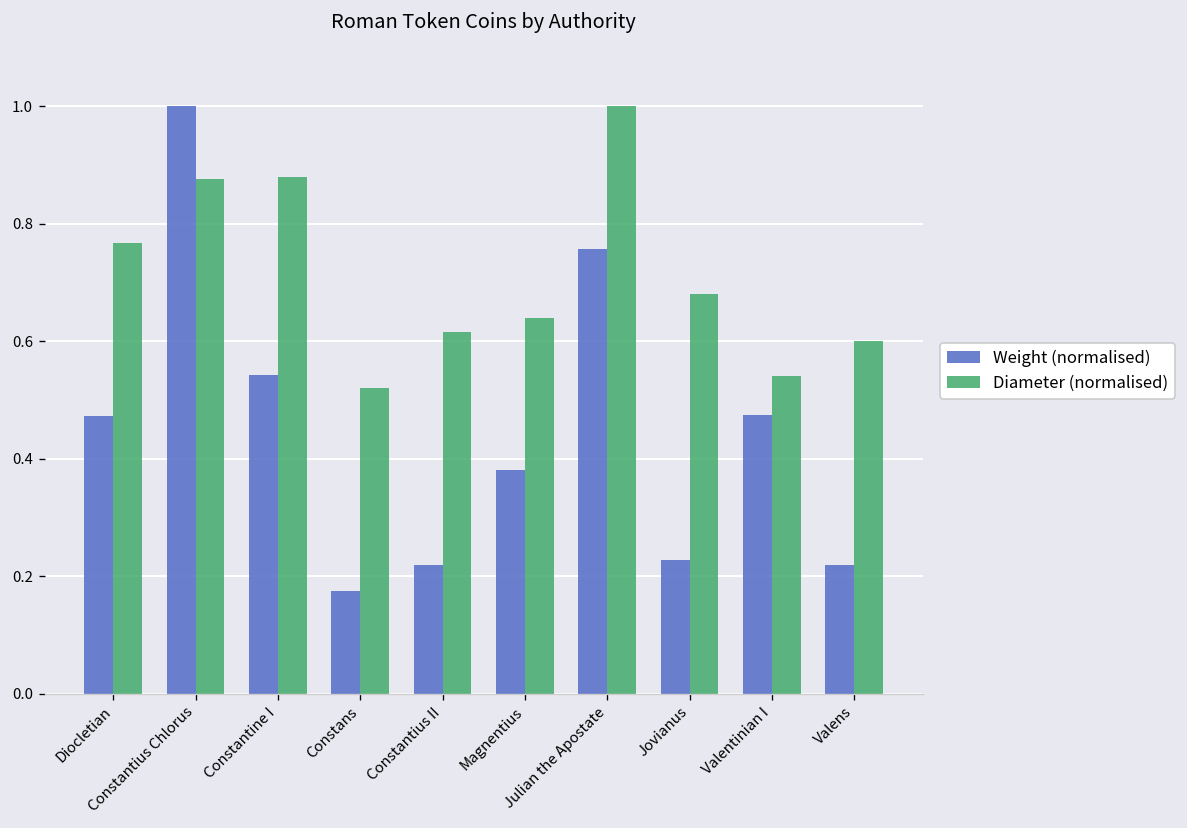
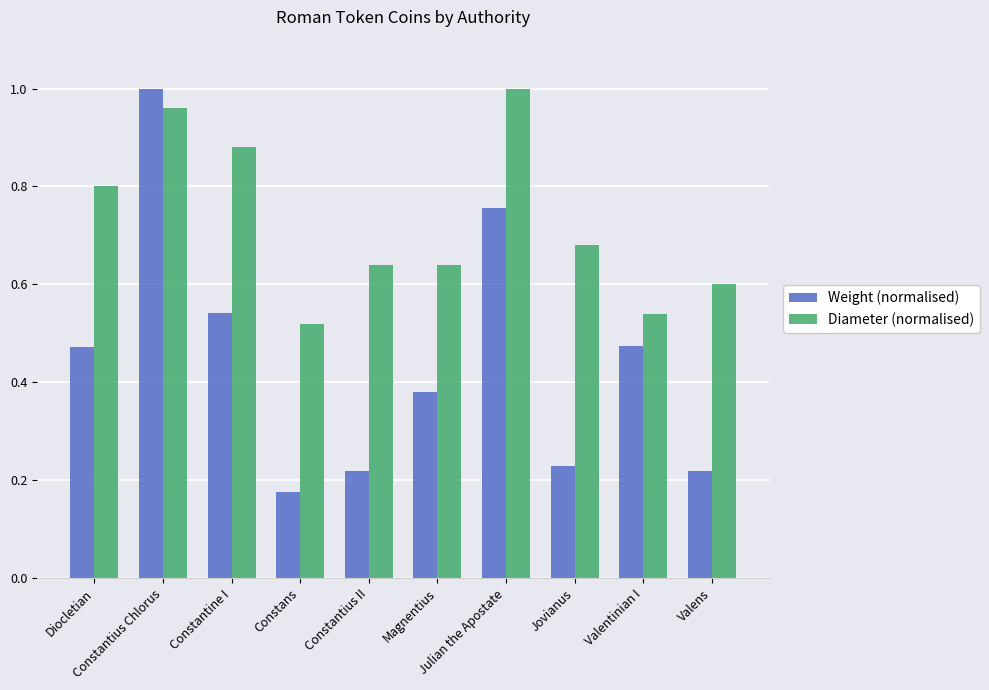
Diameter (normalised), Diocletian: 0.77 -> 0.80
Diameter (normalised), Constantius Chlorus: 0.88 -> 0.96
Diameter (normalised), Constantius II: 0.62 -> 0.64
